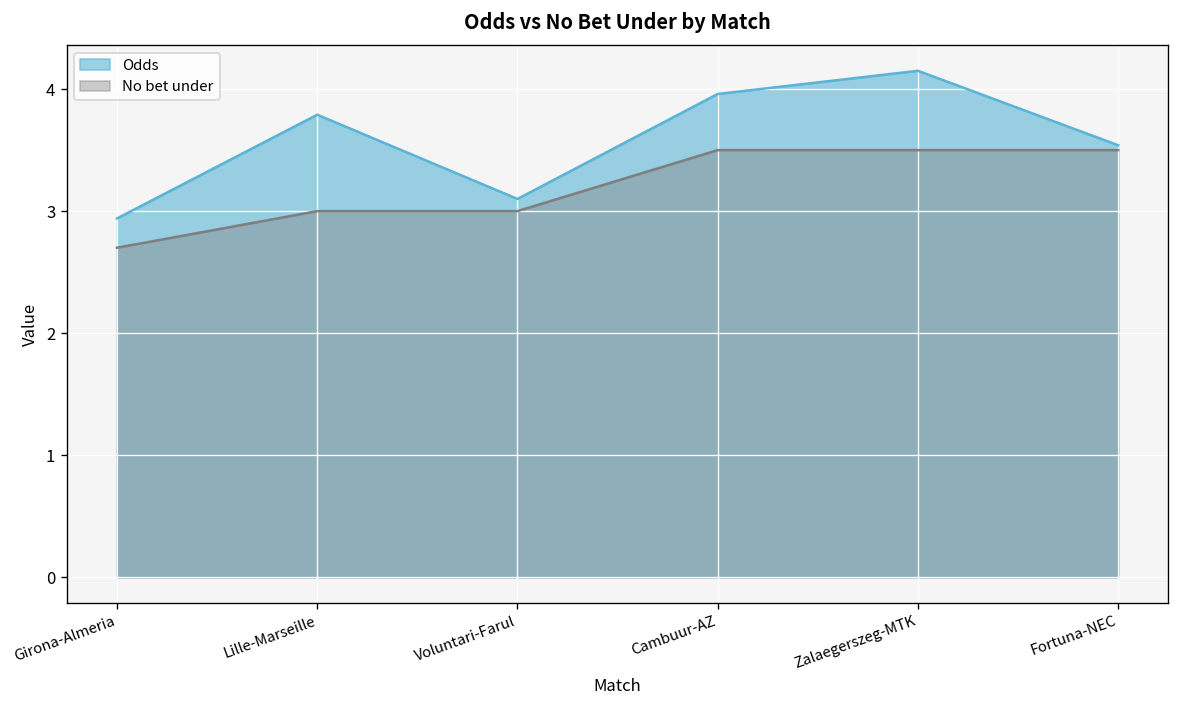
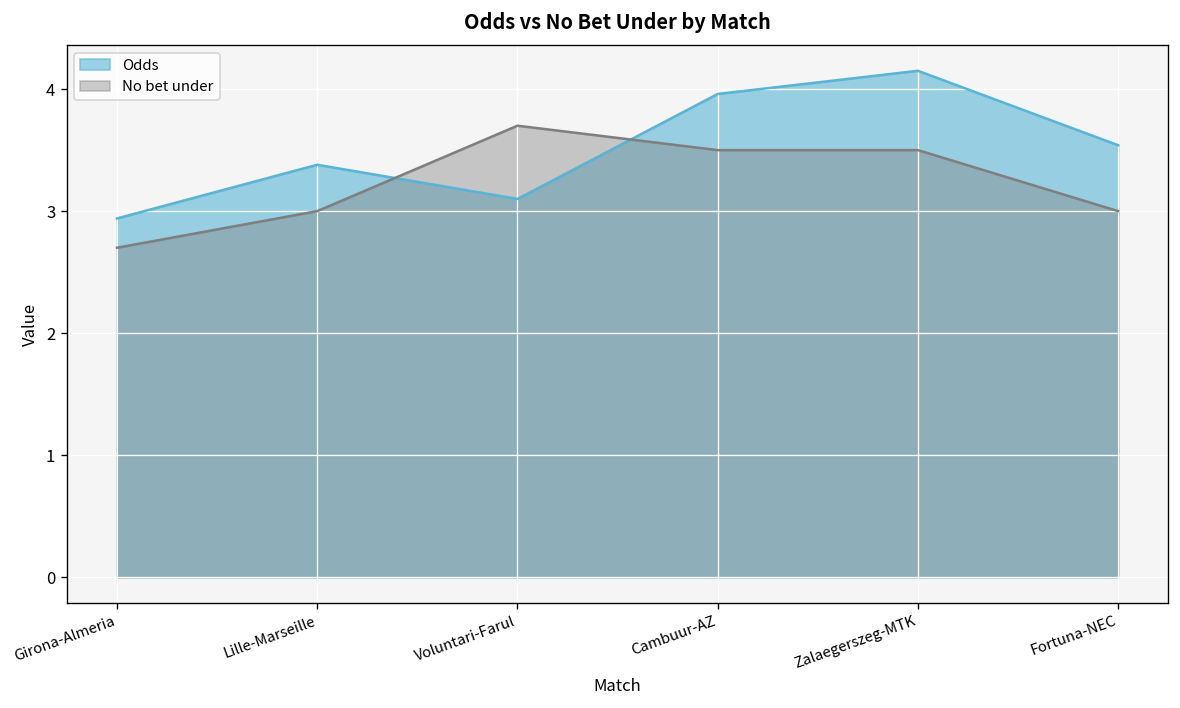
Odds, Lille-Marseille: 3.79 -> 3.38
No bet under, Voluntari-Farul: 3.0 -> 3.7
No bet under, Fortuna-NEC: 3.5 -> 3.0
